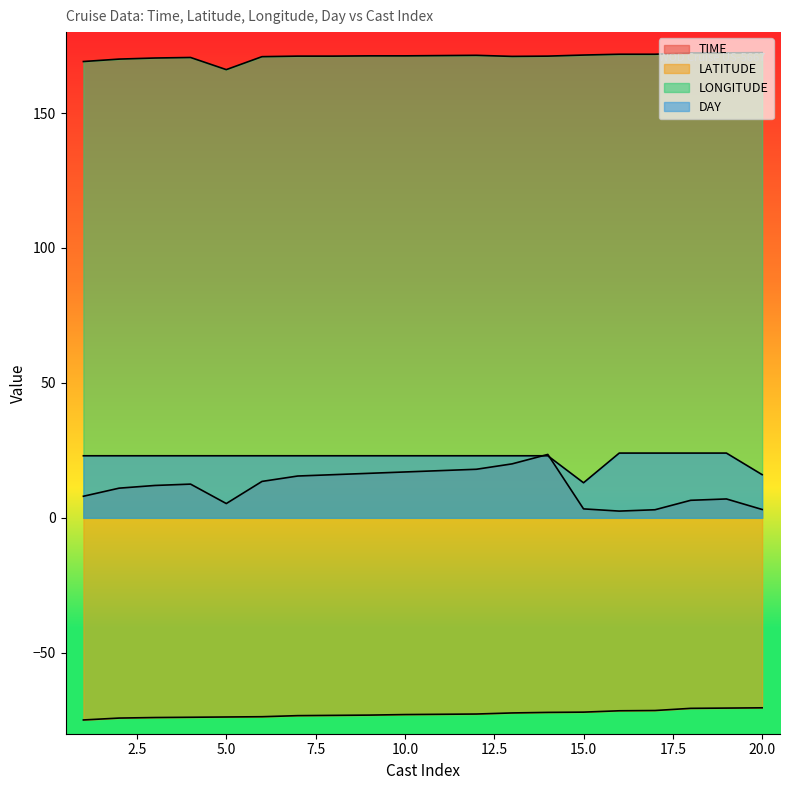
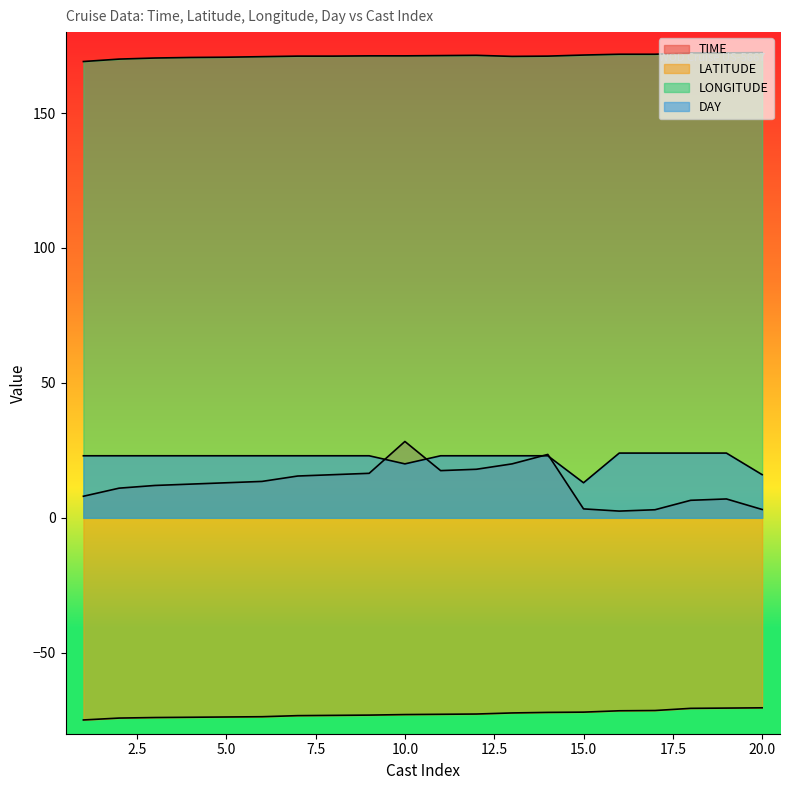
TIME, 5.0: 5 -> 13
LONGITUDE, 5.0: 166 -> 171
TIME, 10.0: 17 -> 28
DAY, 10.0: 23 -> 20
